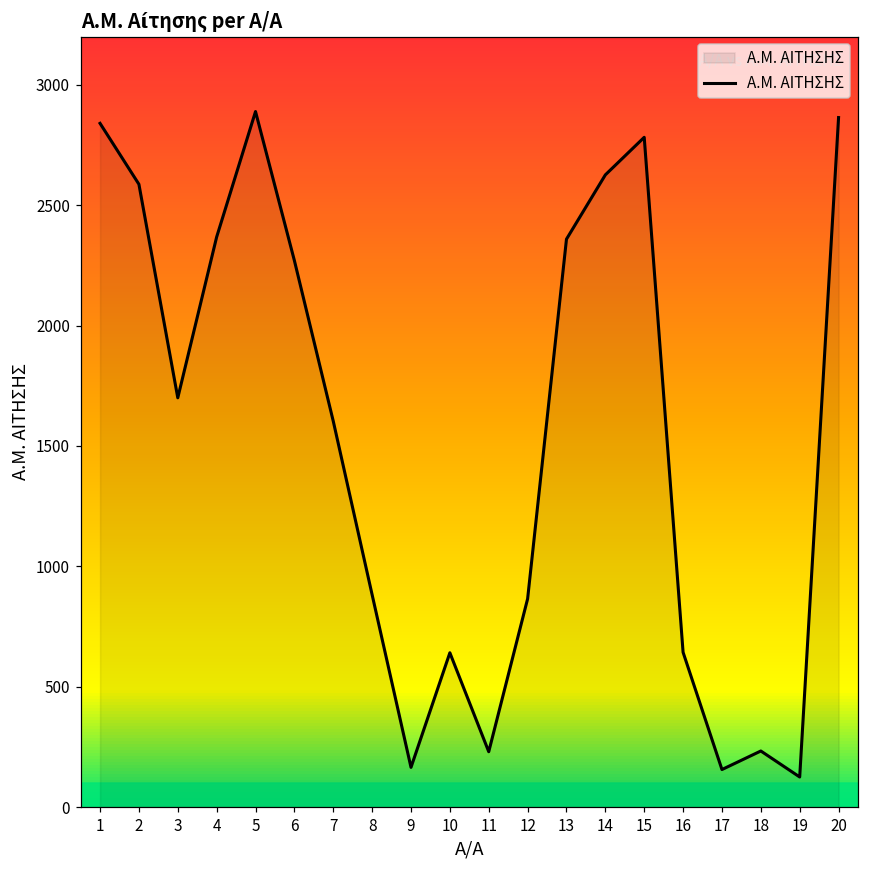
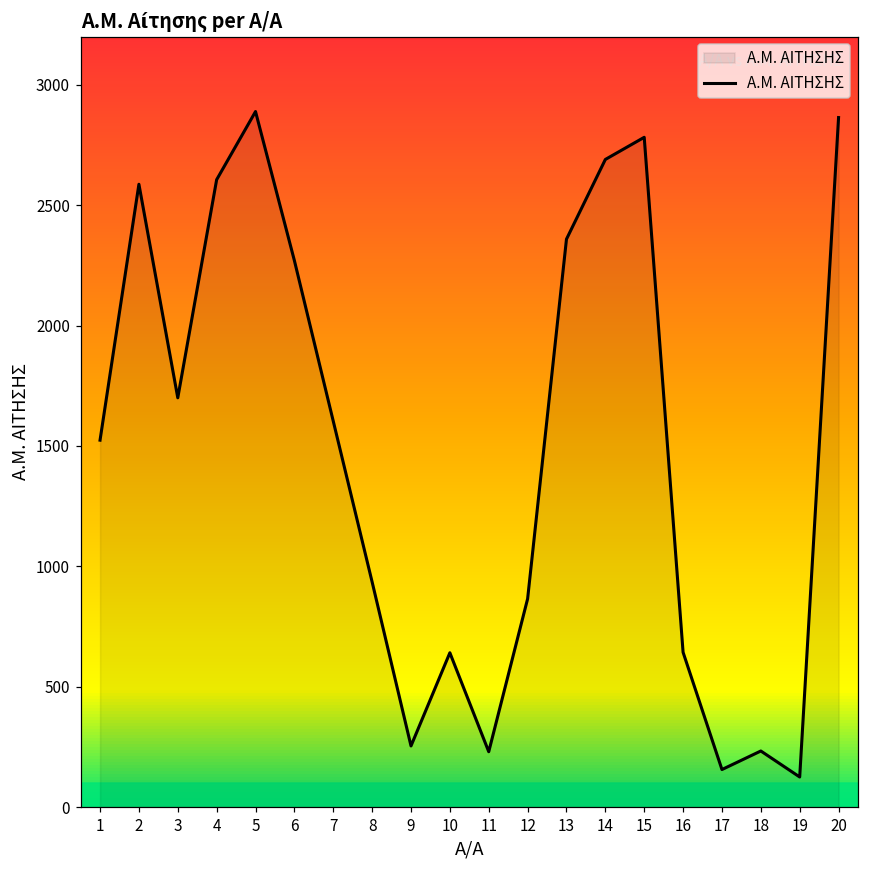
1: 2840 -> 1520
4: 2370 -> 2610
8: 880 -> 940
9: 170 -> 250
14: 2630 -> 2690
